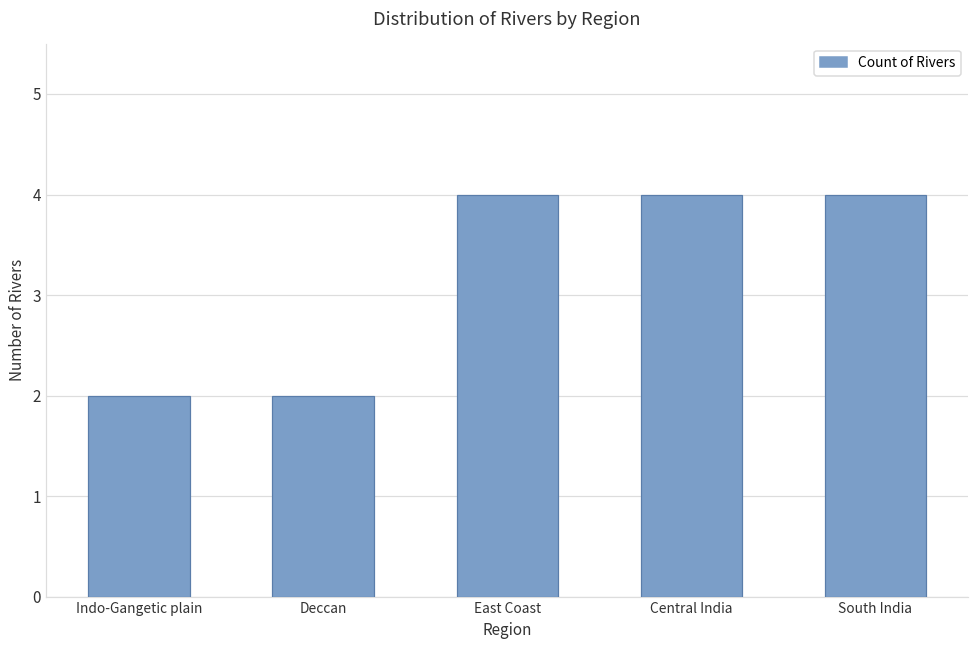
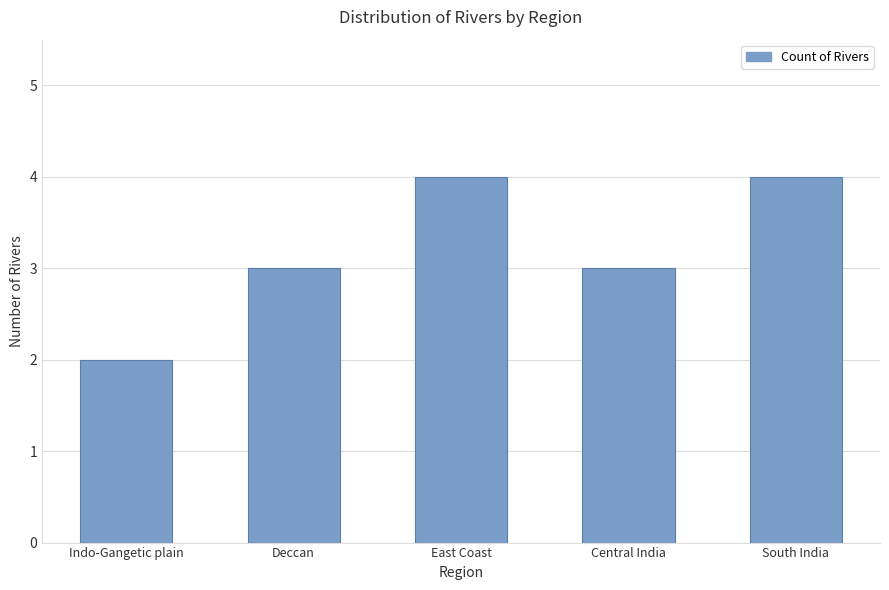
Deccan: 2 -> 3
Central India: 4 -> 3
